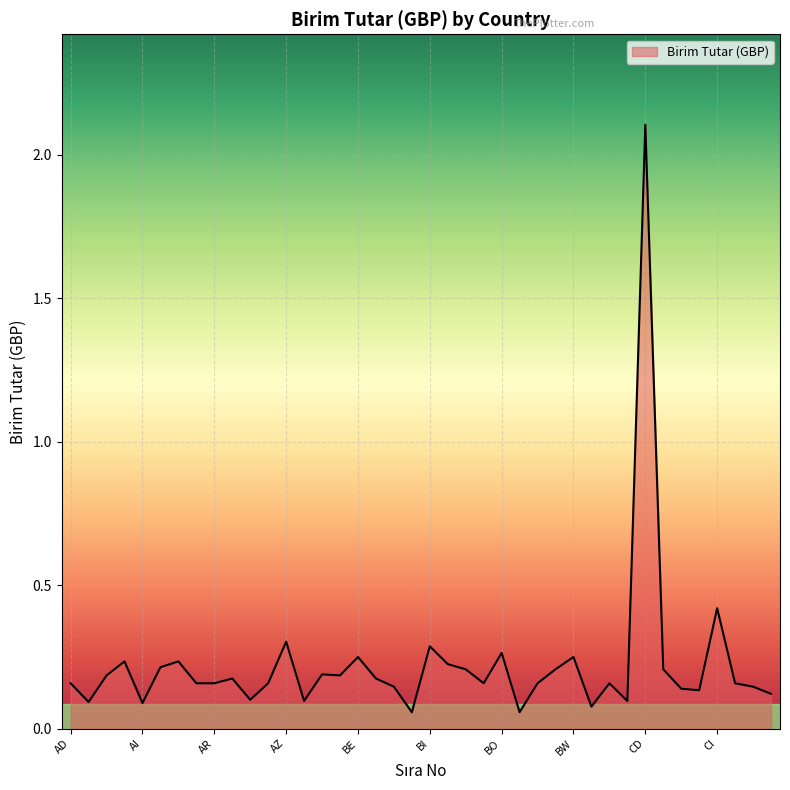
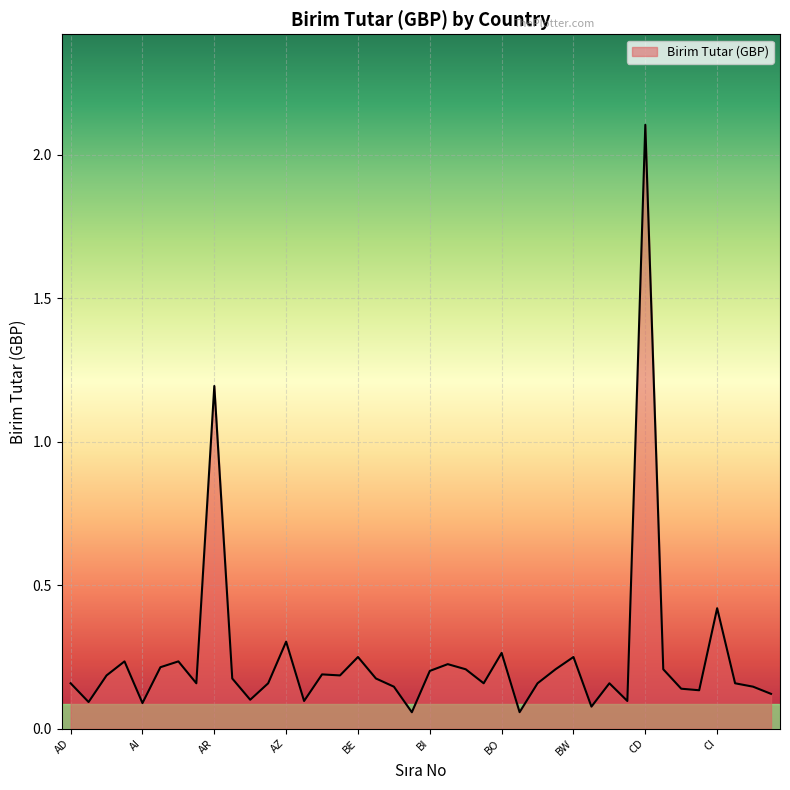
AR: 0.16 -> 1.19
BI: 0.29 -> 0.20
